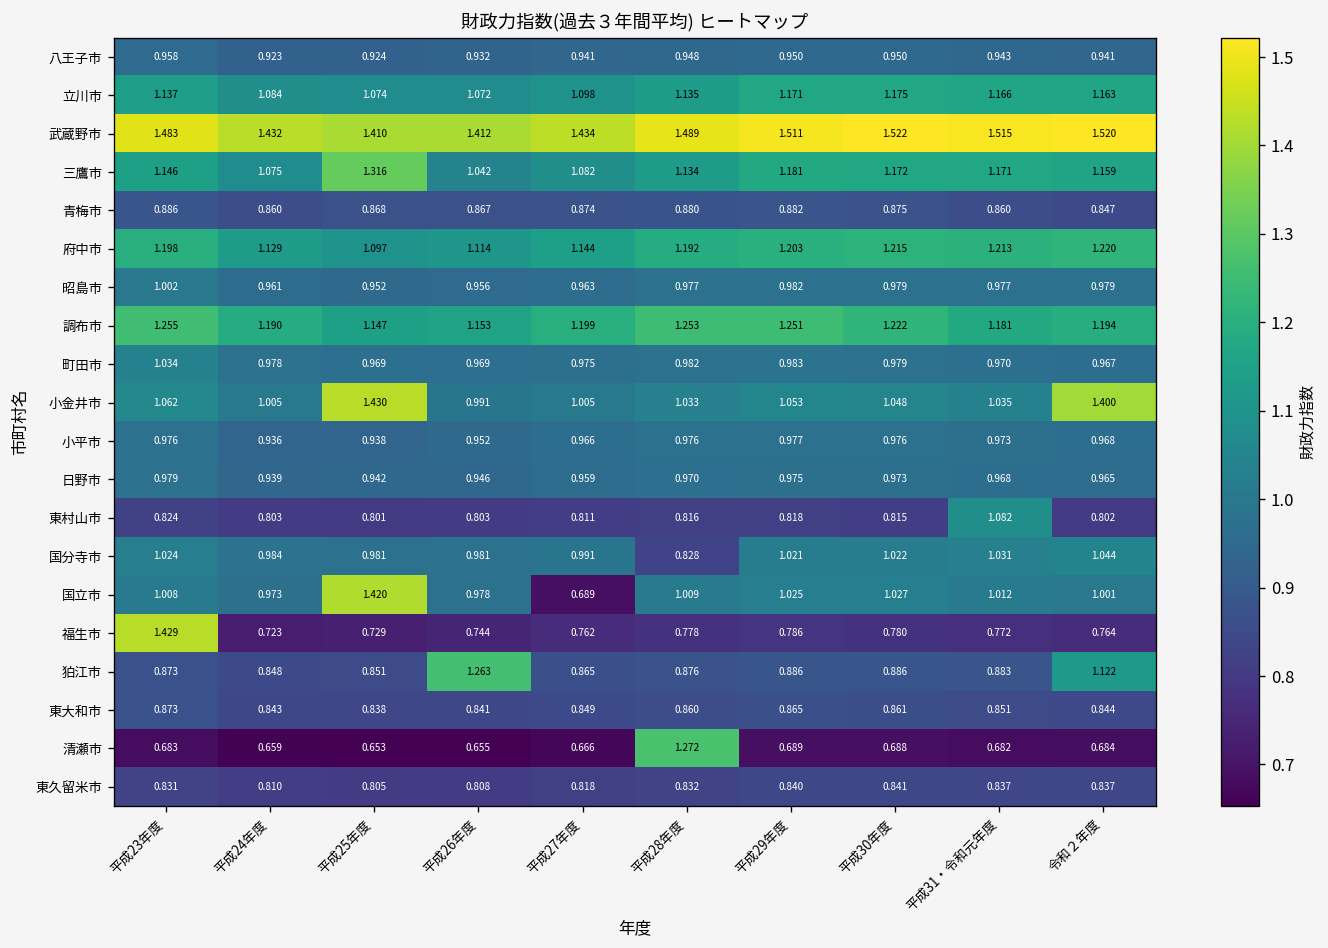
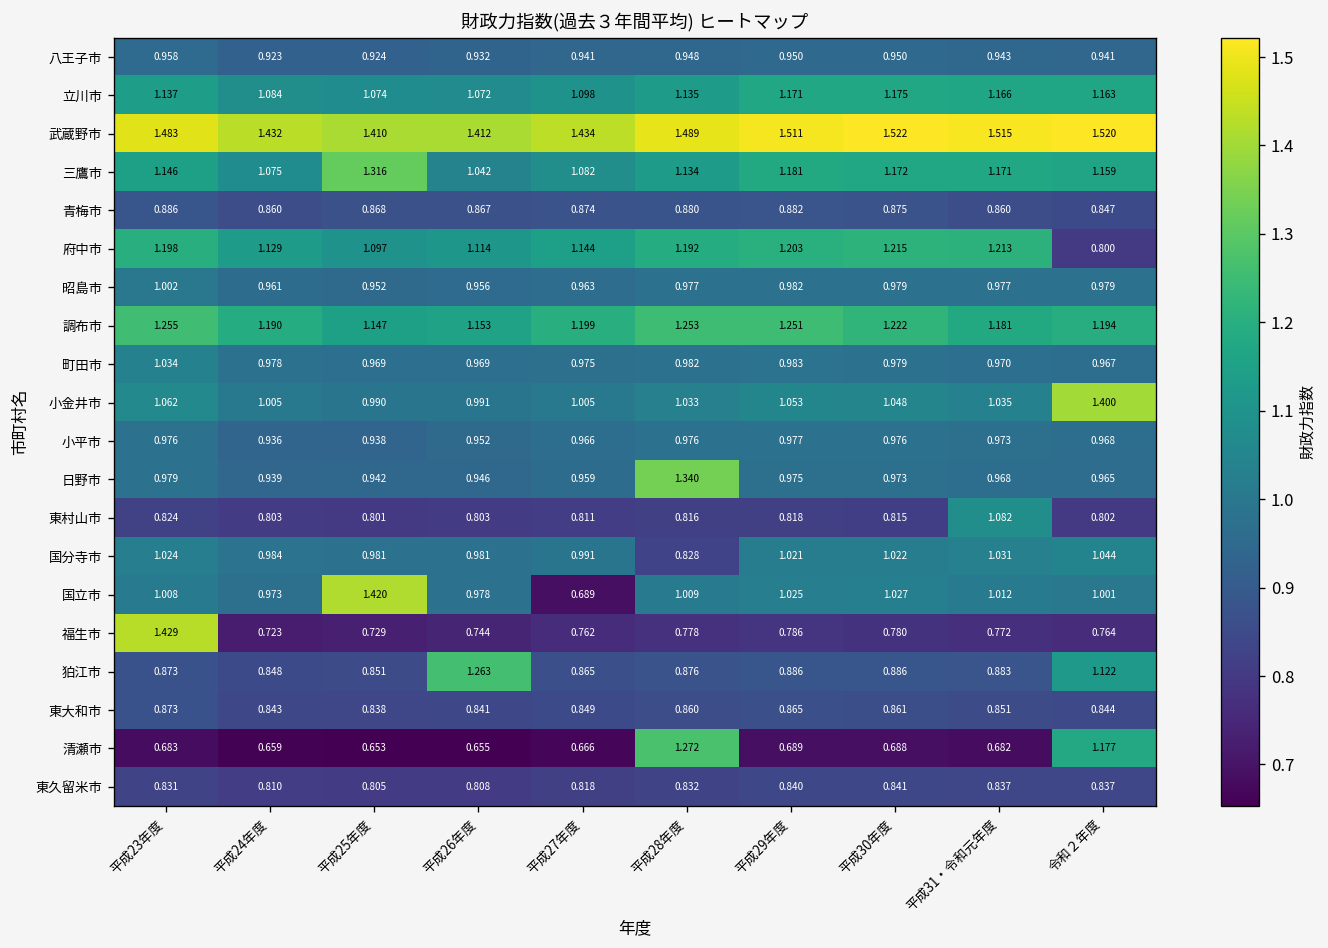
府中市, 令和２年度: 1.220 -> 0.800
小金井市, 平成25年度: 1.430 -> 0.990
日野市, 平成28年度: 0.970 -> 1.340
清瀬市, 令和２年度: 0.684 -> 1.177
